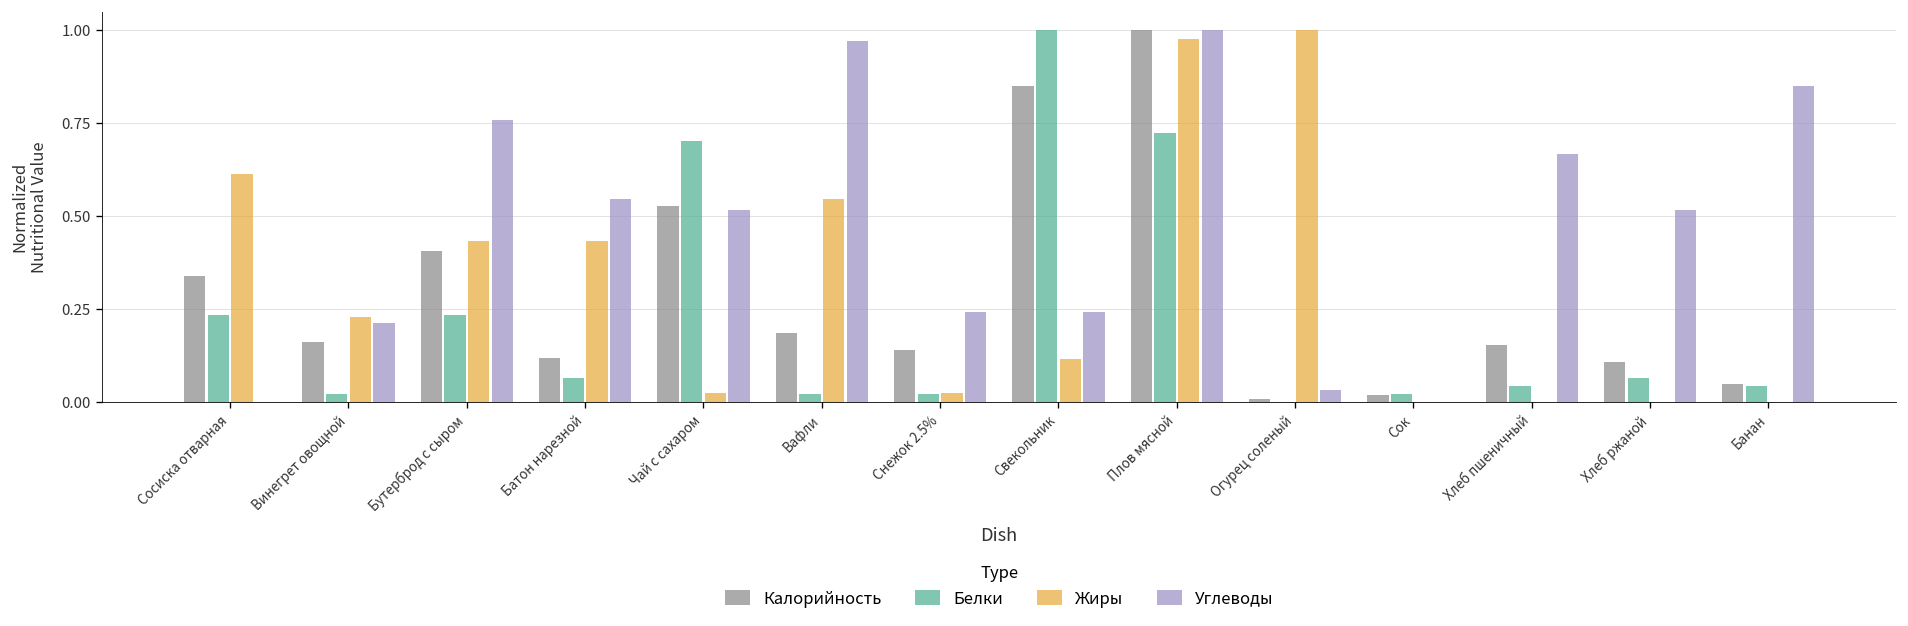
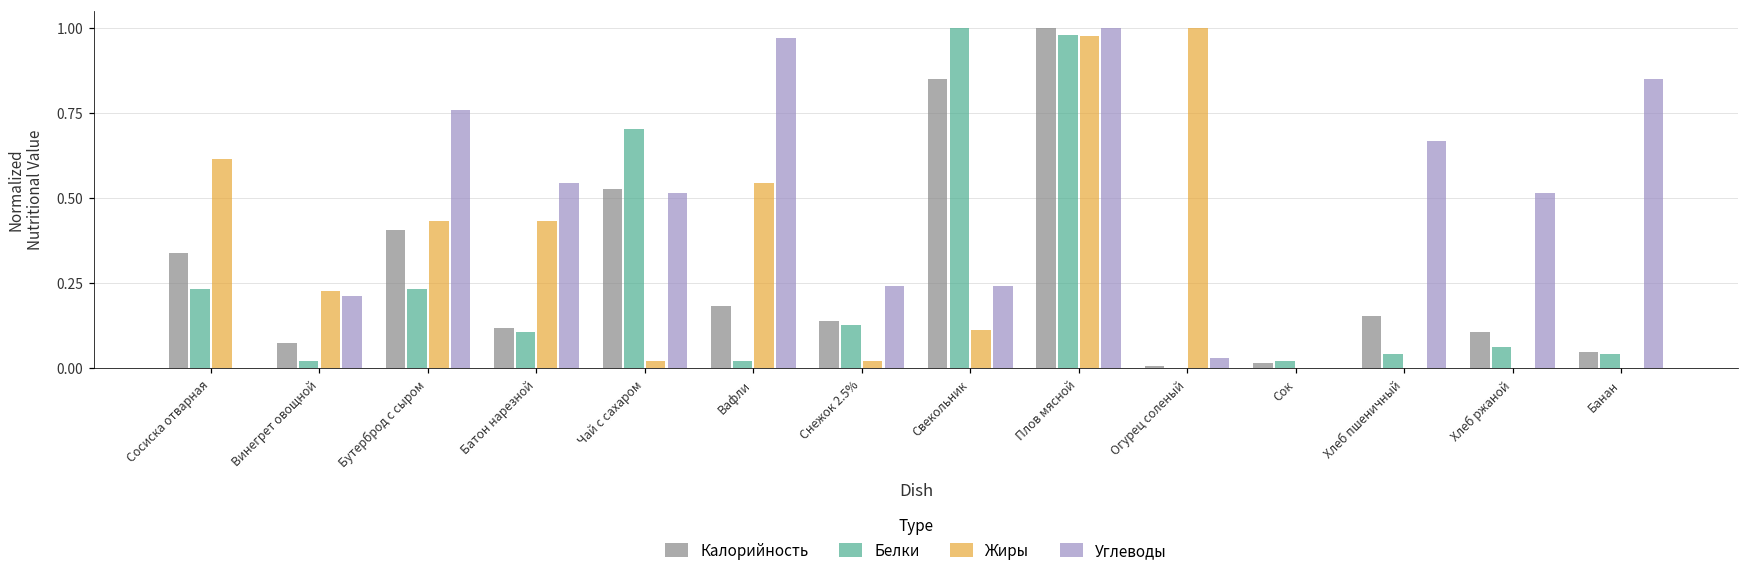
Калорийность, Винегрет овощной: 0.16 -> 0.08
Белки, Батон нарезной: 0.06 -> 0.11
Белки, Снежок 2.5%: 0.02 -> 0.13
Белки, Плов мясной: 0.72 -> 0.98
